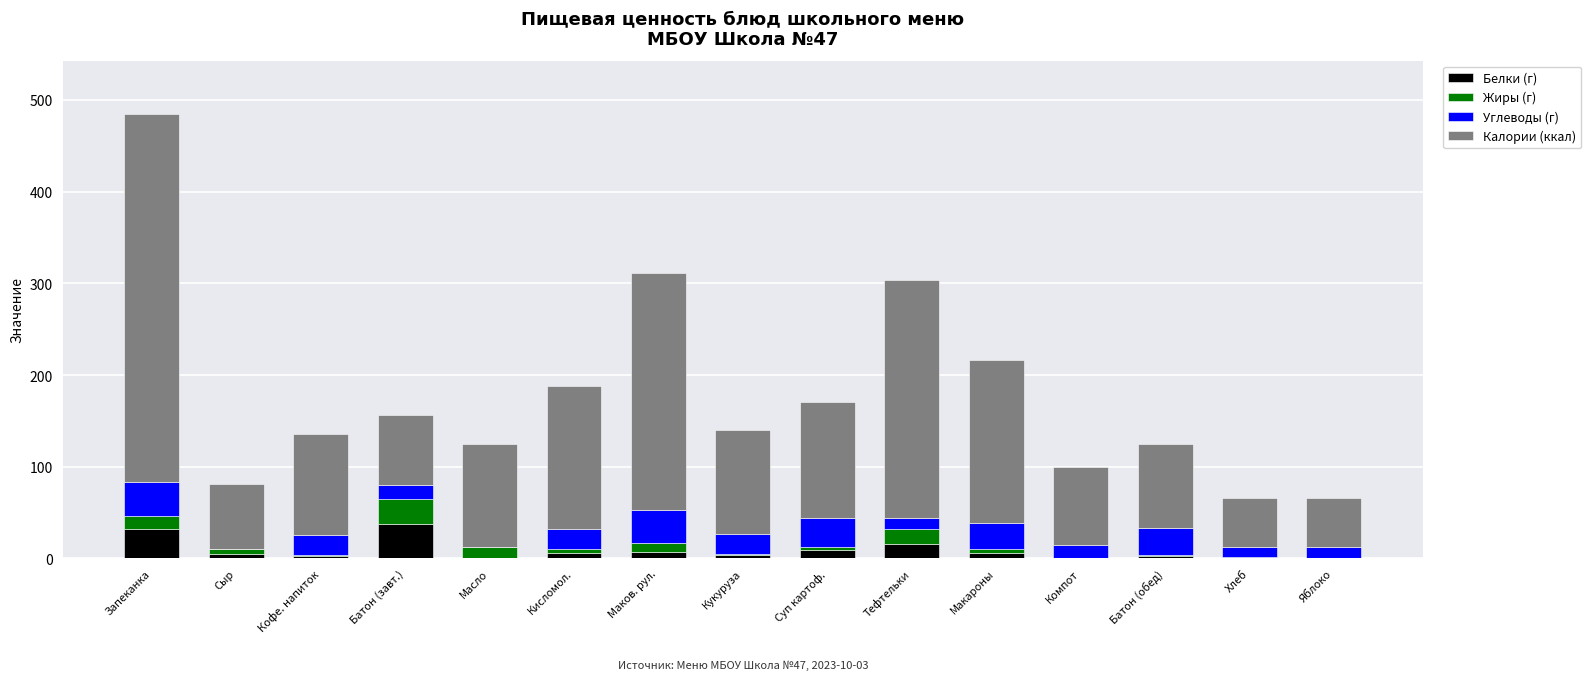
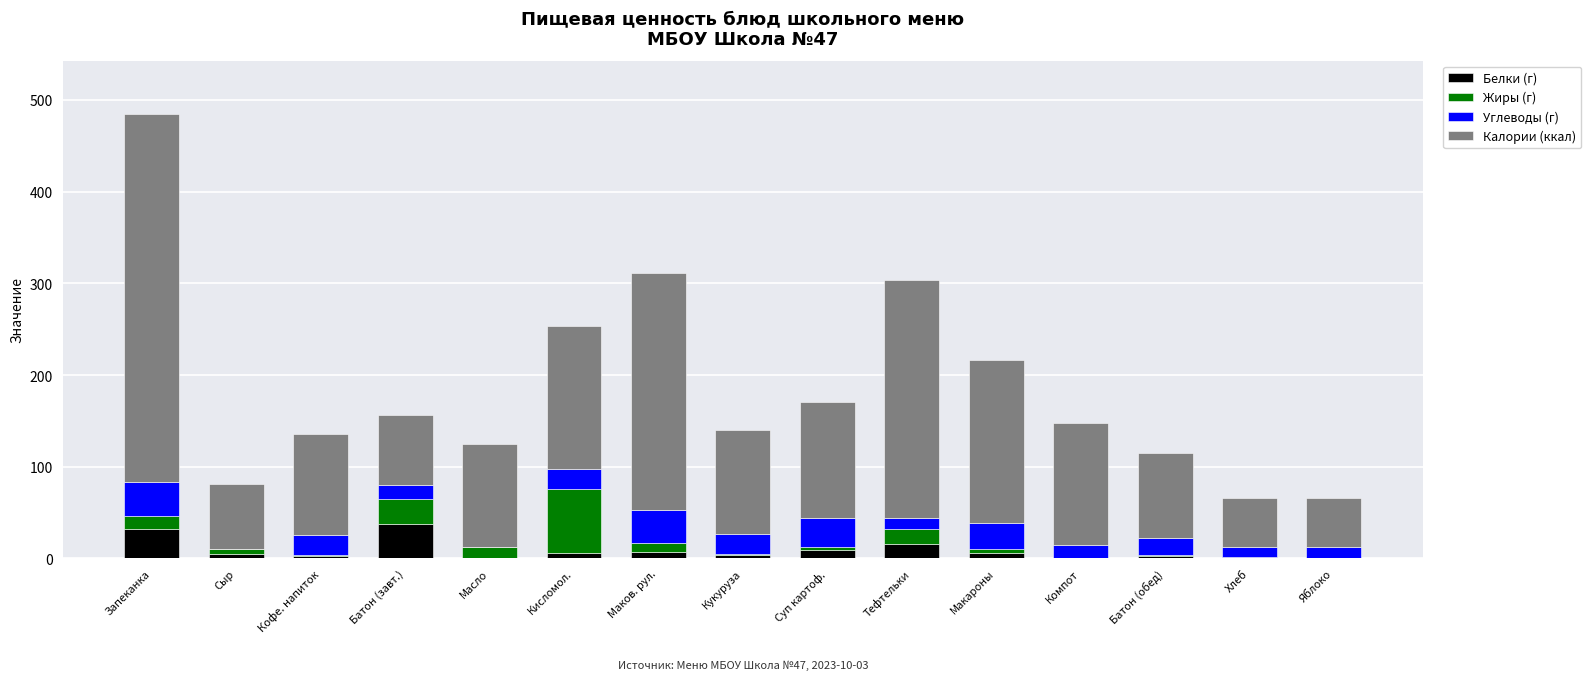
Жиры (г), Кисломол.: 10 -> 70
Калории (ккал), Компот: 90 -> 130
Углеводы (г), Батон (обед): 30 -> 20
